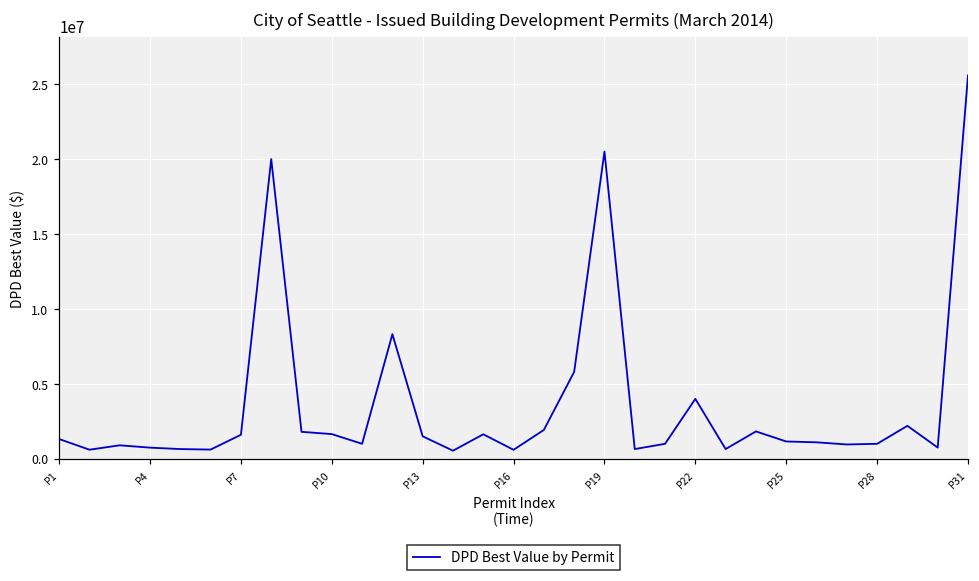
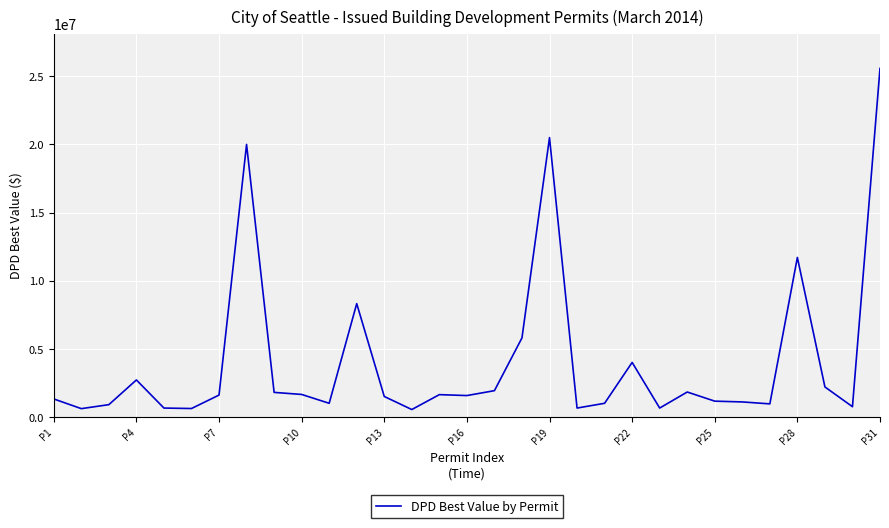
P4: 700000 -> 2700000
P16: 600000 -> 1600000
P28: 1000000 -> 11700000
